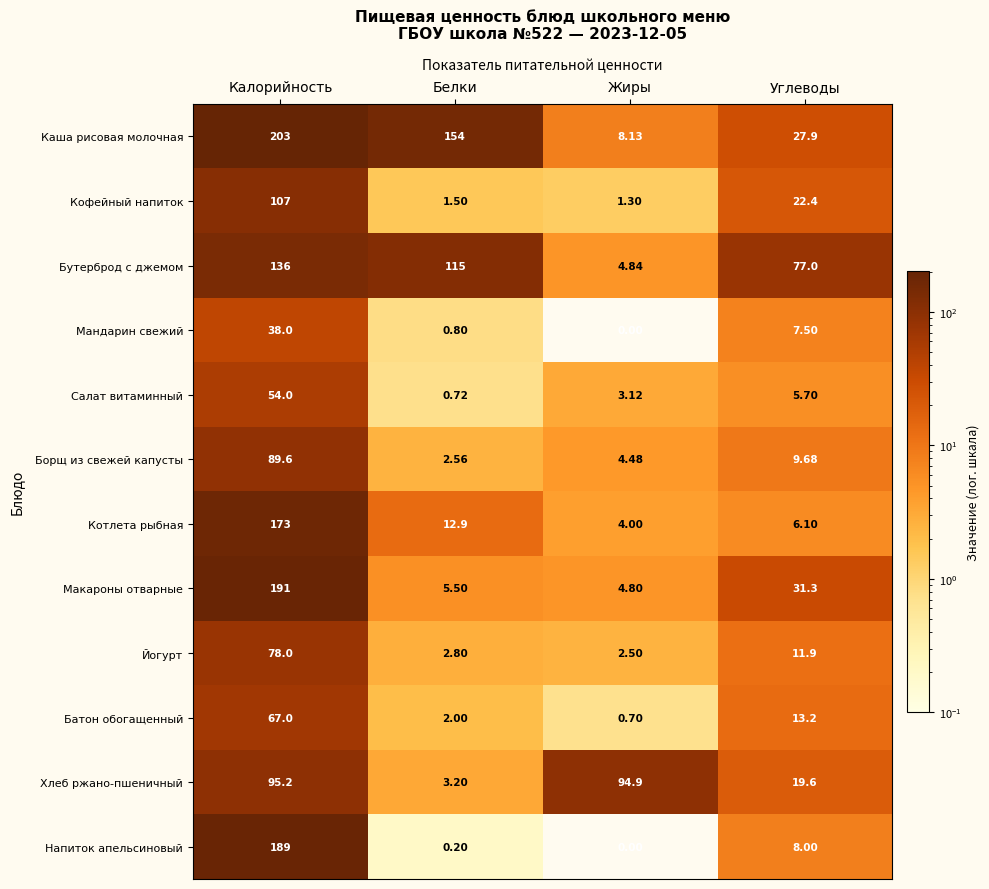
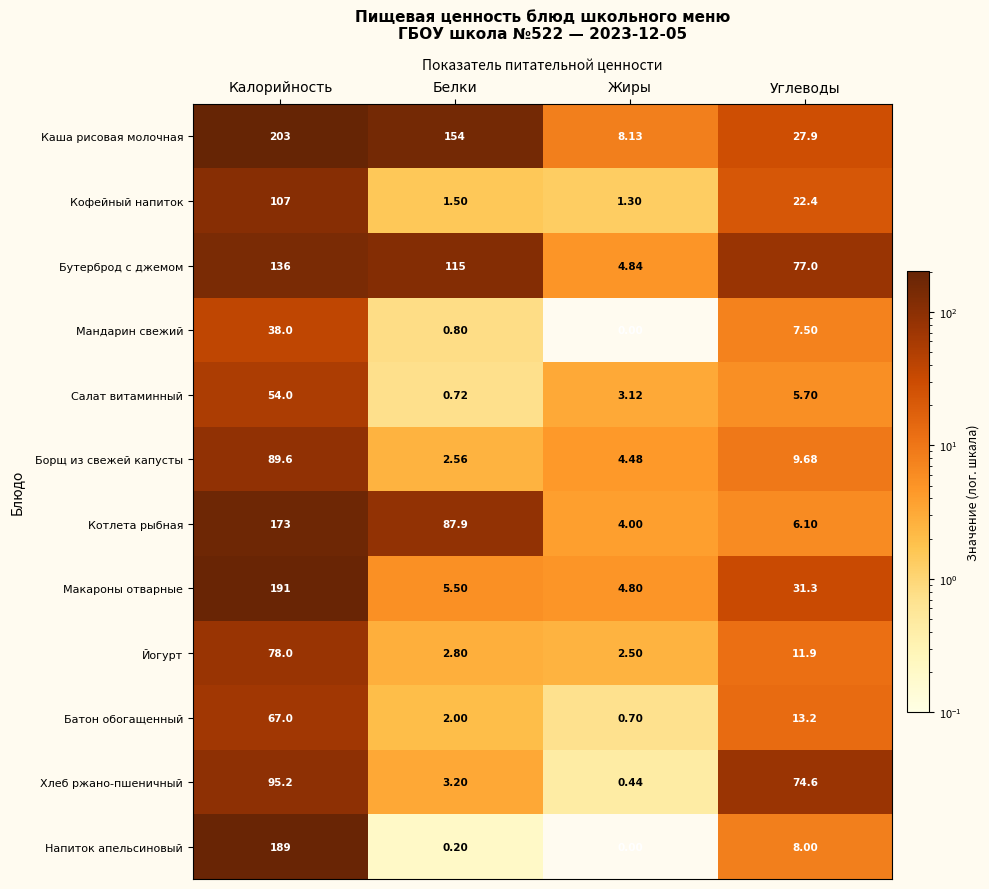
Котлета рыбная, Белки: 12.9 -> 87.9
Хлеб ржано-пшеничный, Жиры: 94.9 -> 0.44
Хлеб ржано-пшеничный, Углеводы: 19.6 -> 74.6
